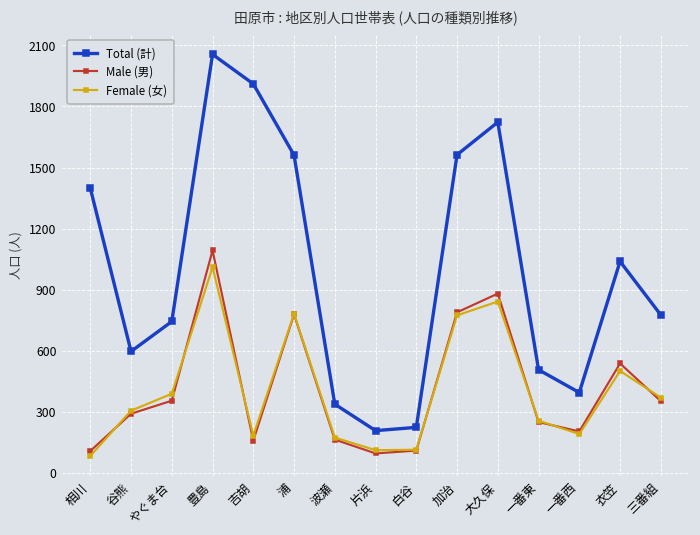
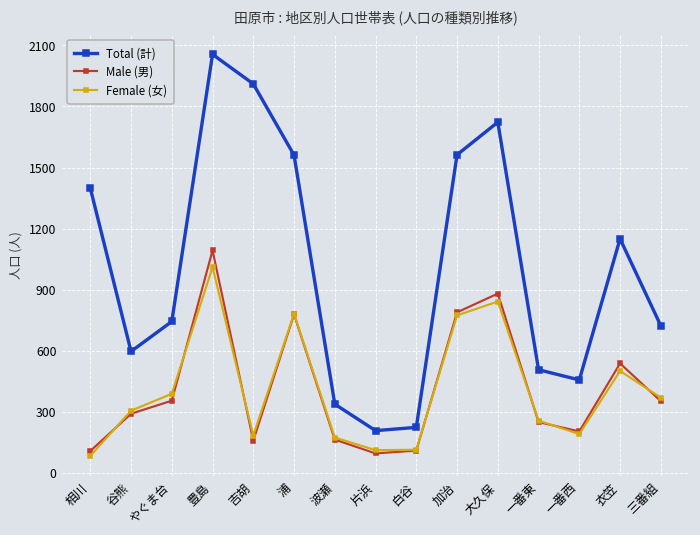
Total (計), 一番西: 400 -> 460
Total (計), 衣笠: 1040 -> 1150
Total (計), 三番組: 780 -> 720
